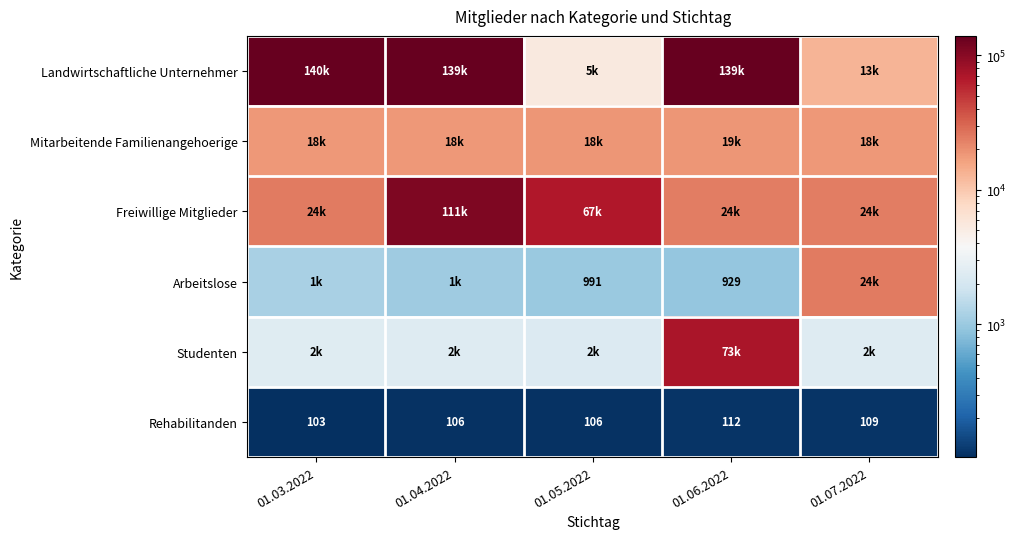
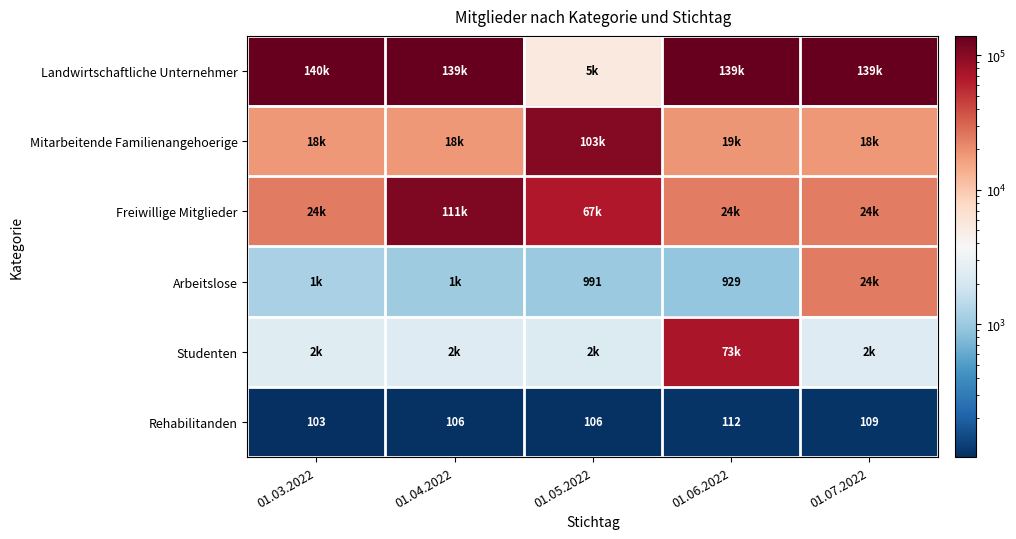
Landwirtschaftliche Unternehmer, 01.07.2022: 13k -> 139k
Mitarbeitende Familienangehoerige, 01.05.2022: 18k -> 103k
